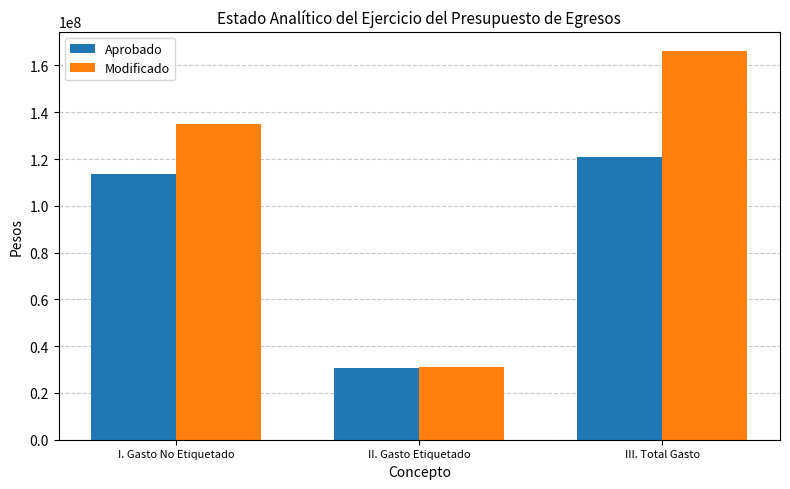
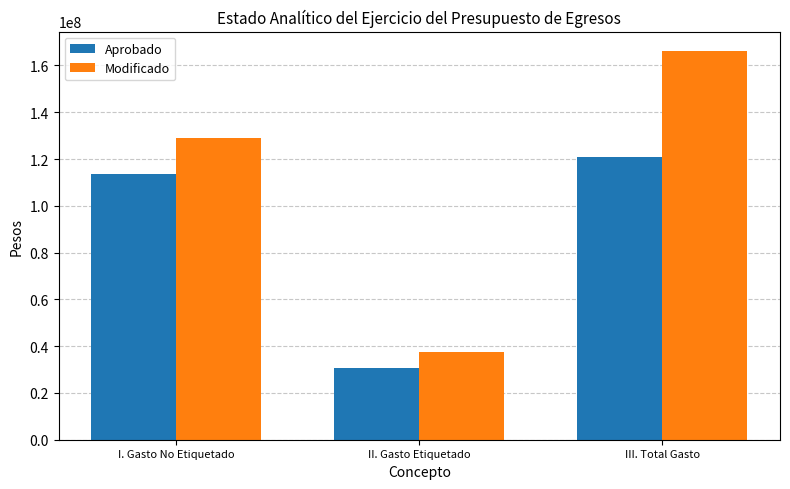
Modificado, I. Gasto No Etiquetado: 135000000 -> 129000000
Modificado, II. Gasto Etiquetado: 31000000 -> 38000000
